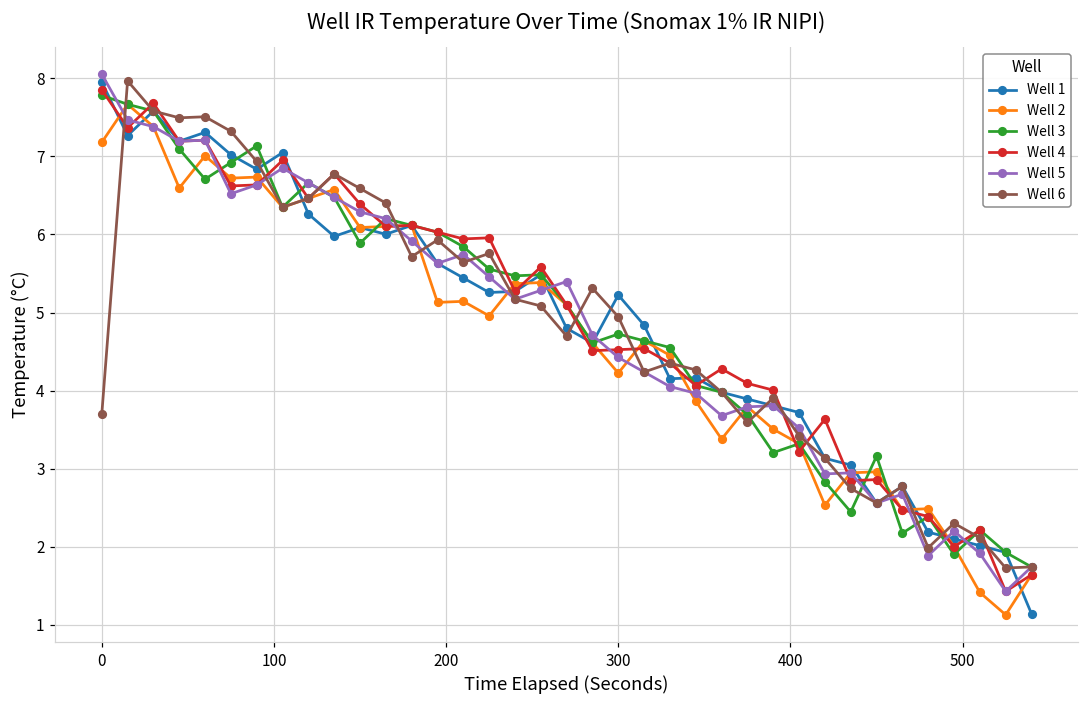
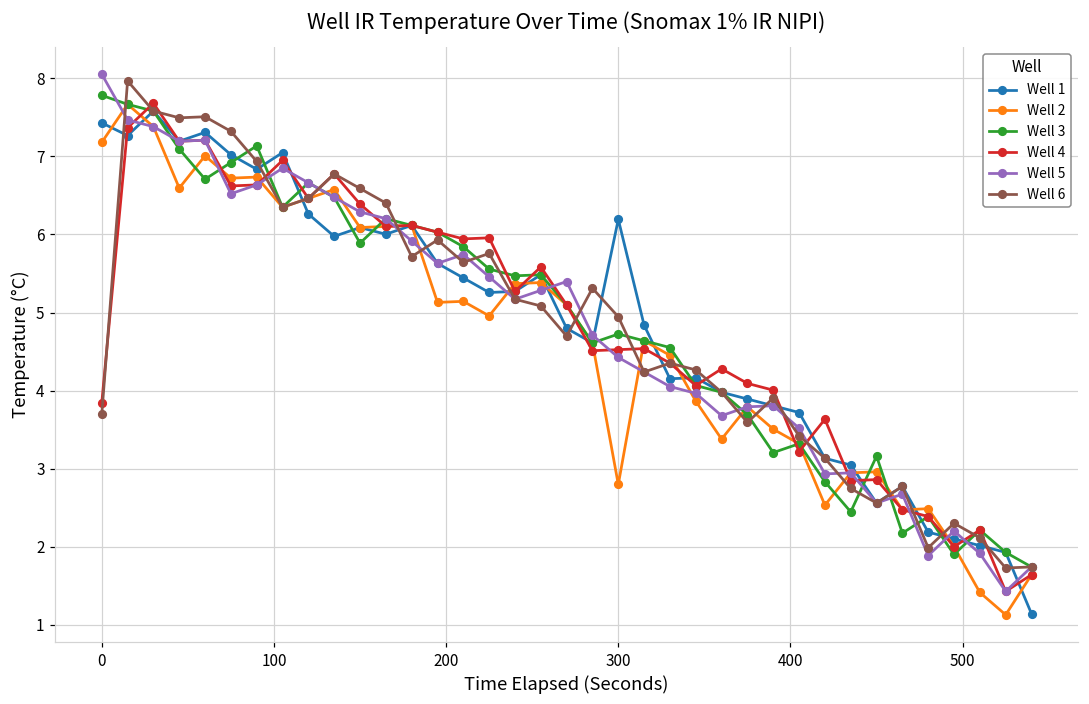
Well 1, 0: 8.0 -> 7.4
Well 4, 0: 7.9 -> 3.8
Well 1, 300: 5.2 -> 6.2
Well 2, 300: 4.2 -> 2.8
